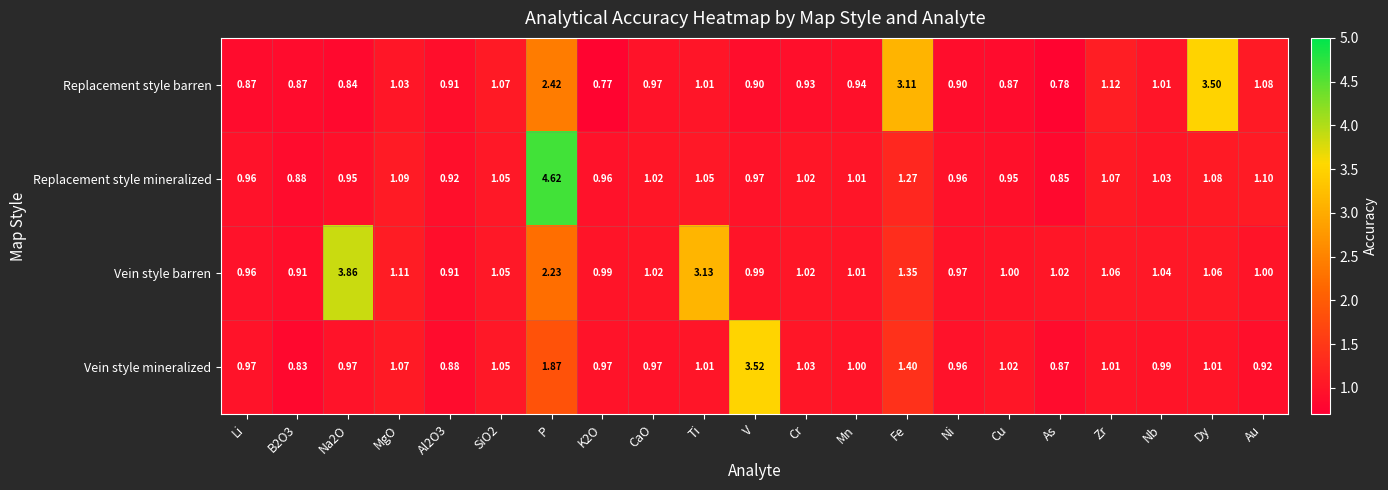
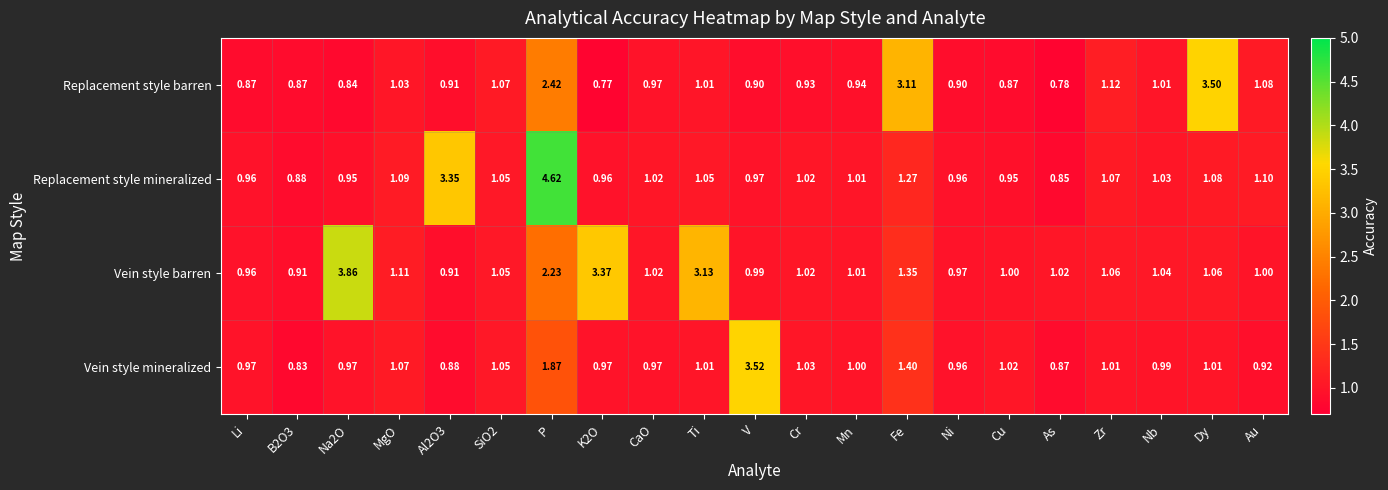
Replacement style mineralized, Al2O3: 0.92 -> 3.35
Vein style barren, K2O: 0.99 -> 3.37
